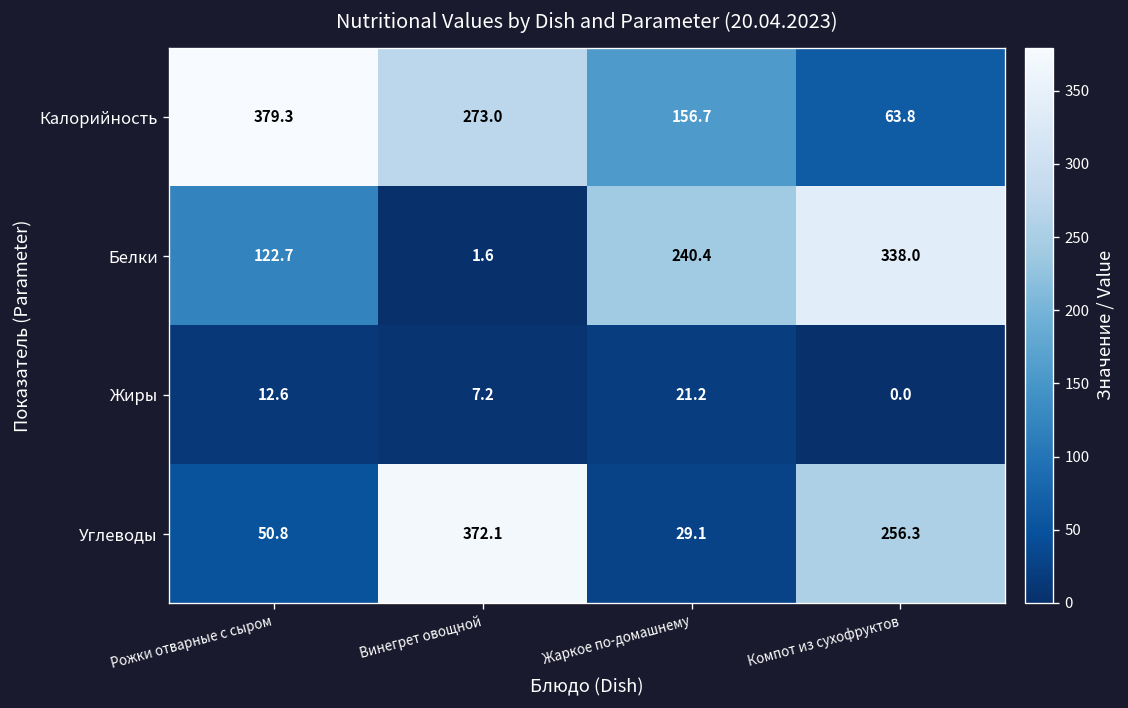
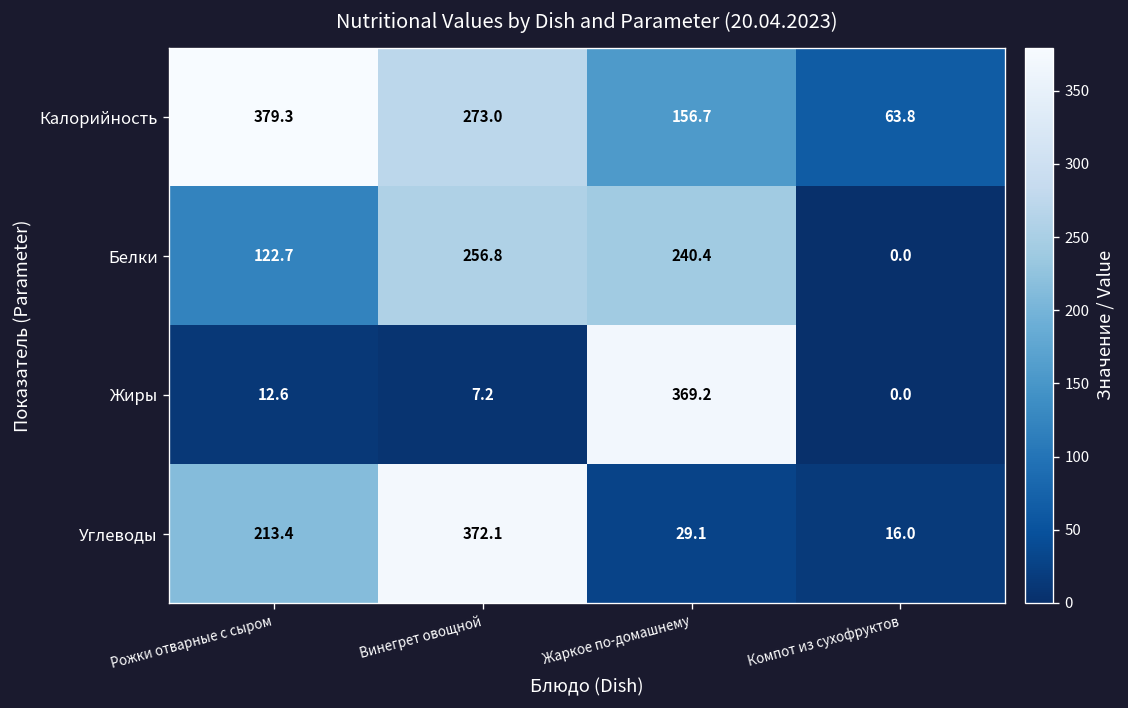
Белки, Винегрет овощной: 1.6 -> 256.8
Белки, Компот из сухофруктов: 338.0 -> 0.0
Жиры, Жаркое по-домашнему: 21.2 -> 369.2
Углеводы, Рожки отварные с сыром: 50.8 -> 213.4
Углеводы, Компот из сухофруктов: 256.3 -> 16.0
